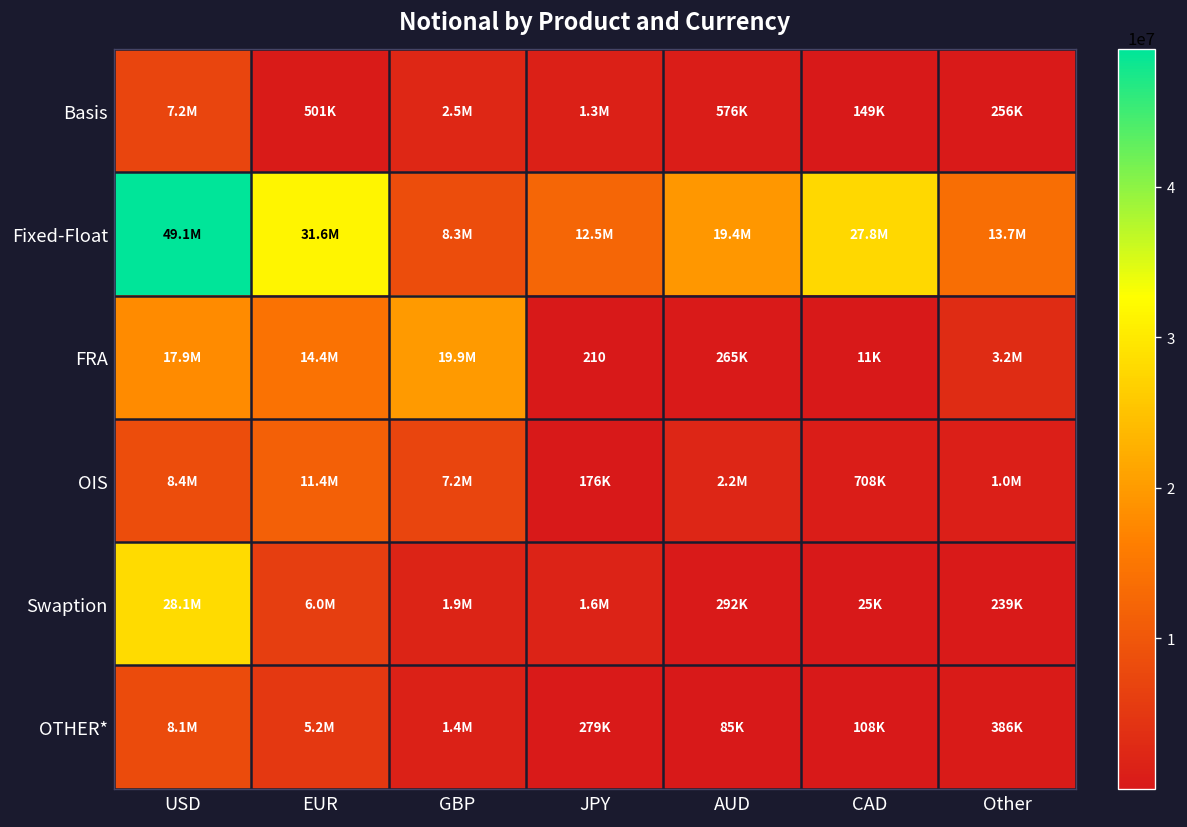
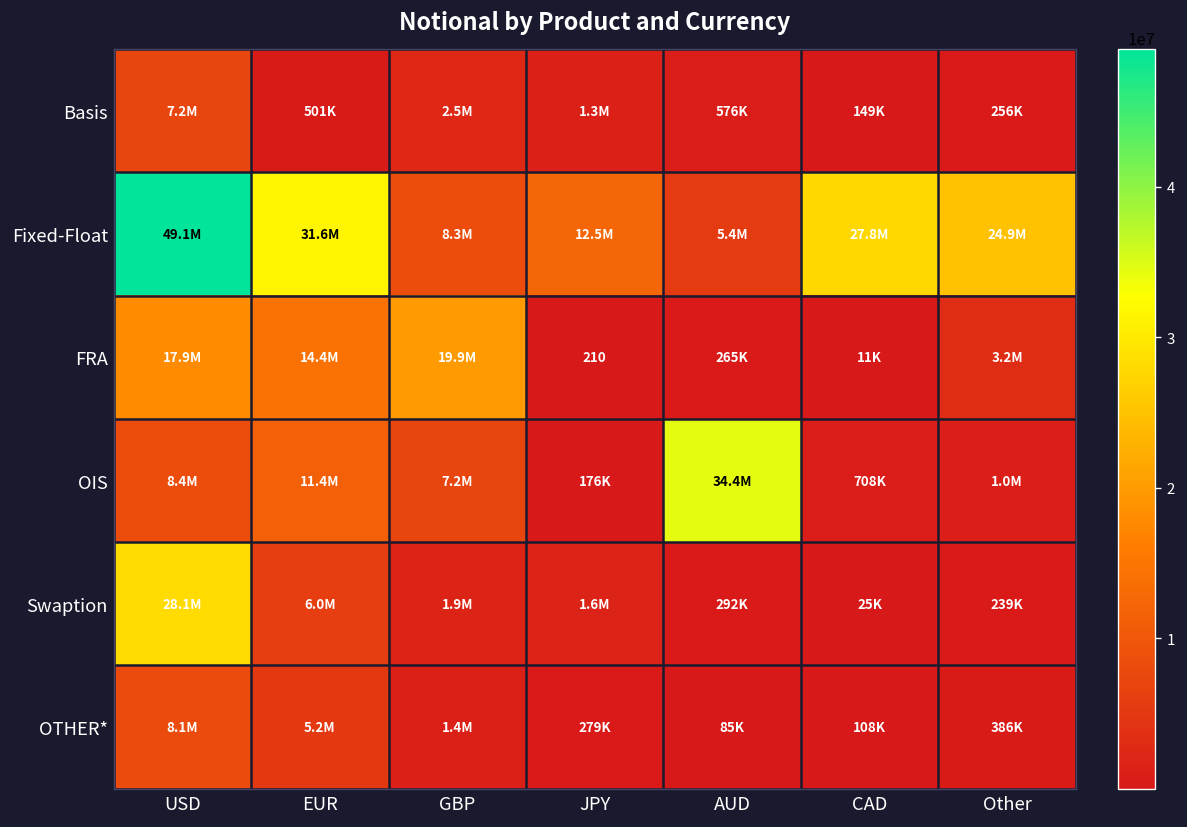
Fixed-Float, AUD: 19.4M -> 5.4M
Fixed-Float, Other: 13.7M -> 24.9M
OIS, AUD: 2.2M -> 34.4M
